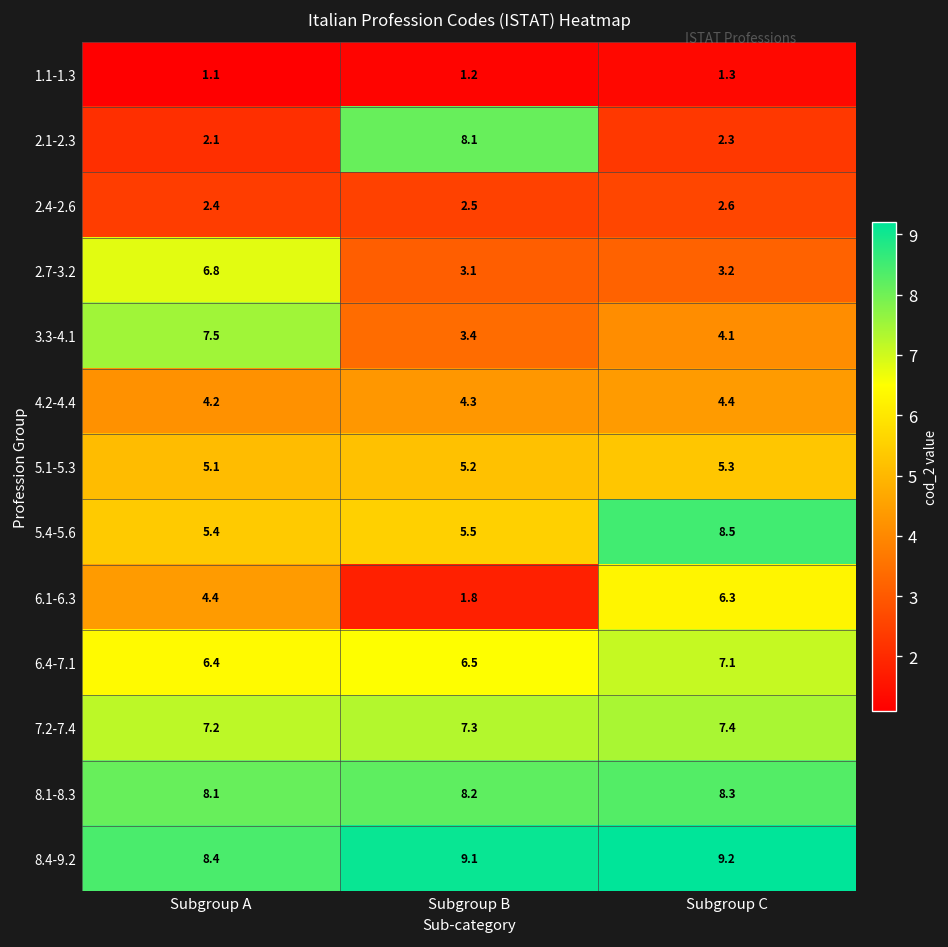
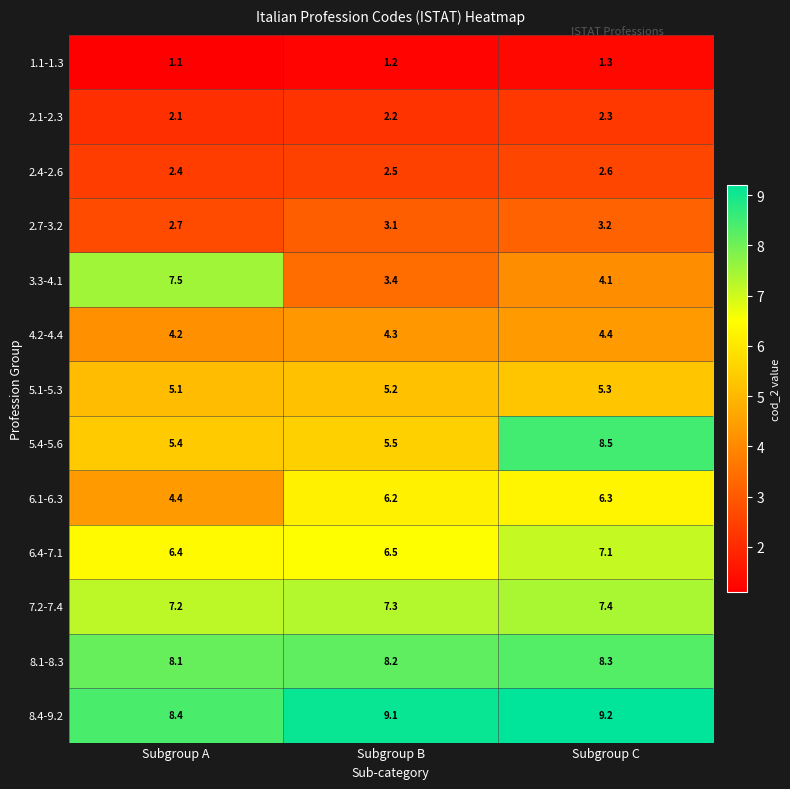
2.1-2.3, Subgroup B: 8.1 -> 2.2
2.7-3.2, Subgroup A: 6.8 -> 2.7
6.1-6.3, Subgroup B: 1.8 -> 6.2
